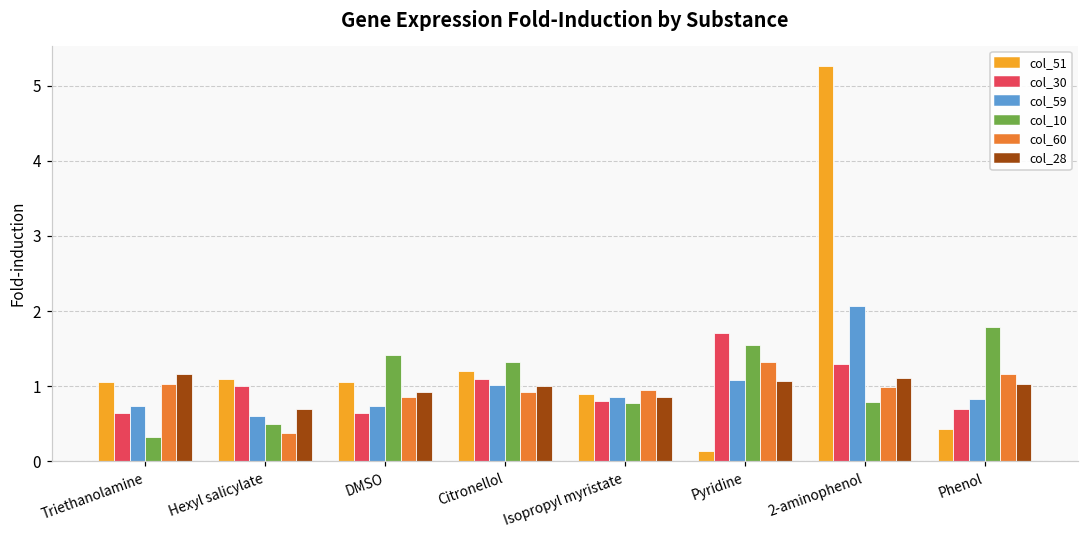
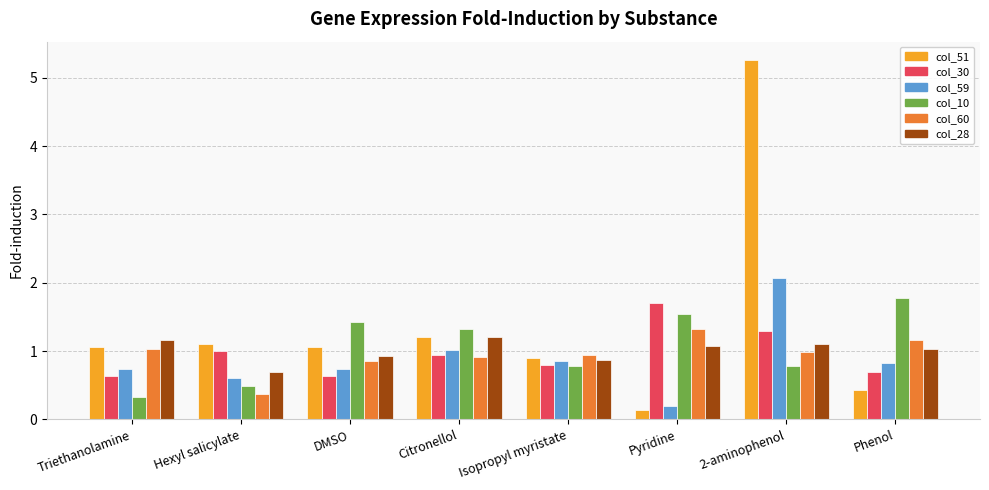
col_30, Citronellol: 1.1 -> 0.9
col_28, Citronellol: 1.0 -> 1.2
col_59, Pyridine: 1.1 -> 0.2
